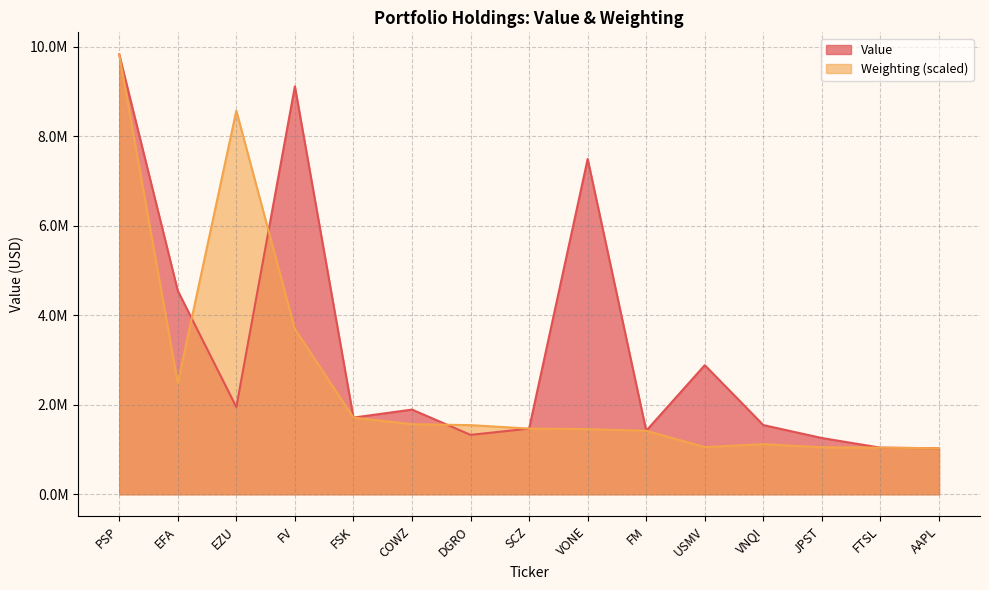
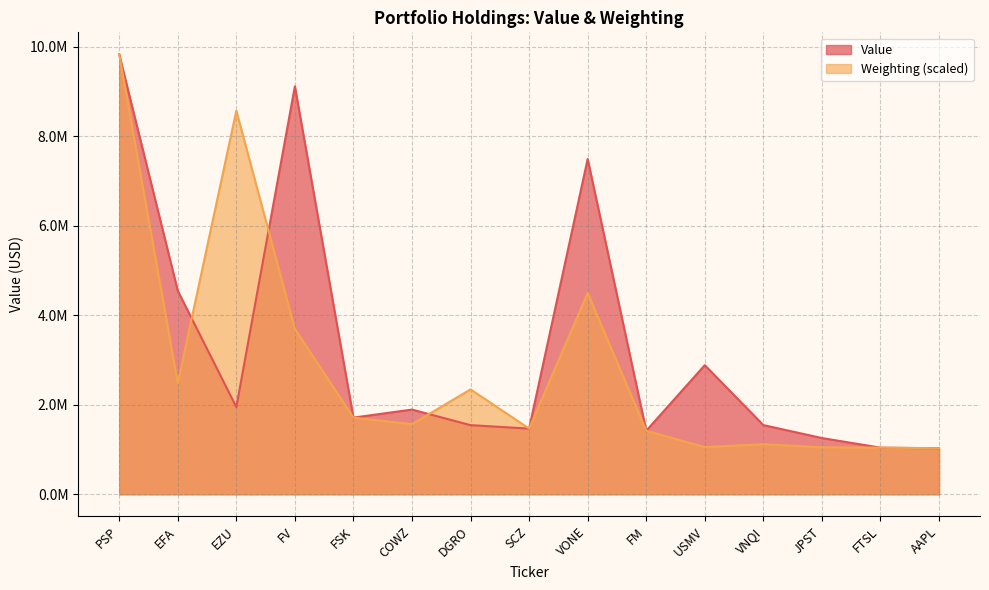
Value, DGRO: 1300000 -> 1500000
Weighting (scaled), DGRO: 1500000 -> 2300000
Weighting (scaled), VONE: 1500000 -> 4500000
